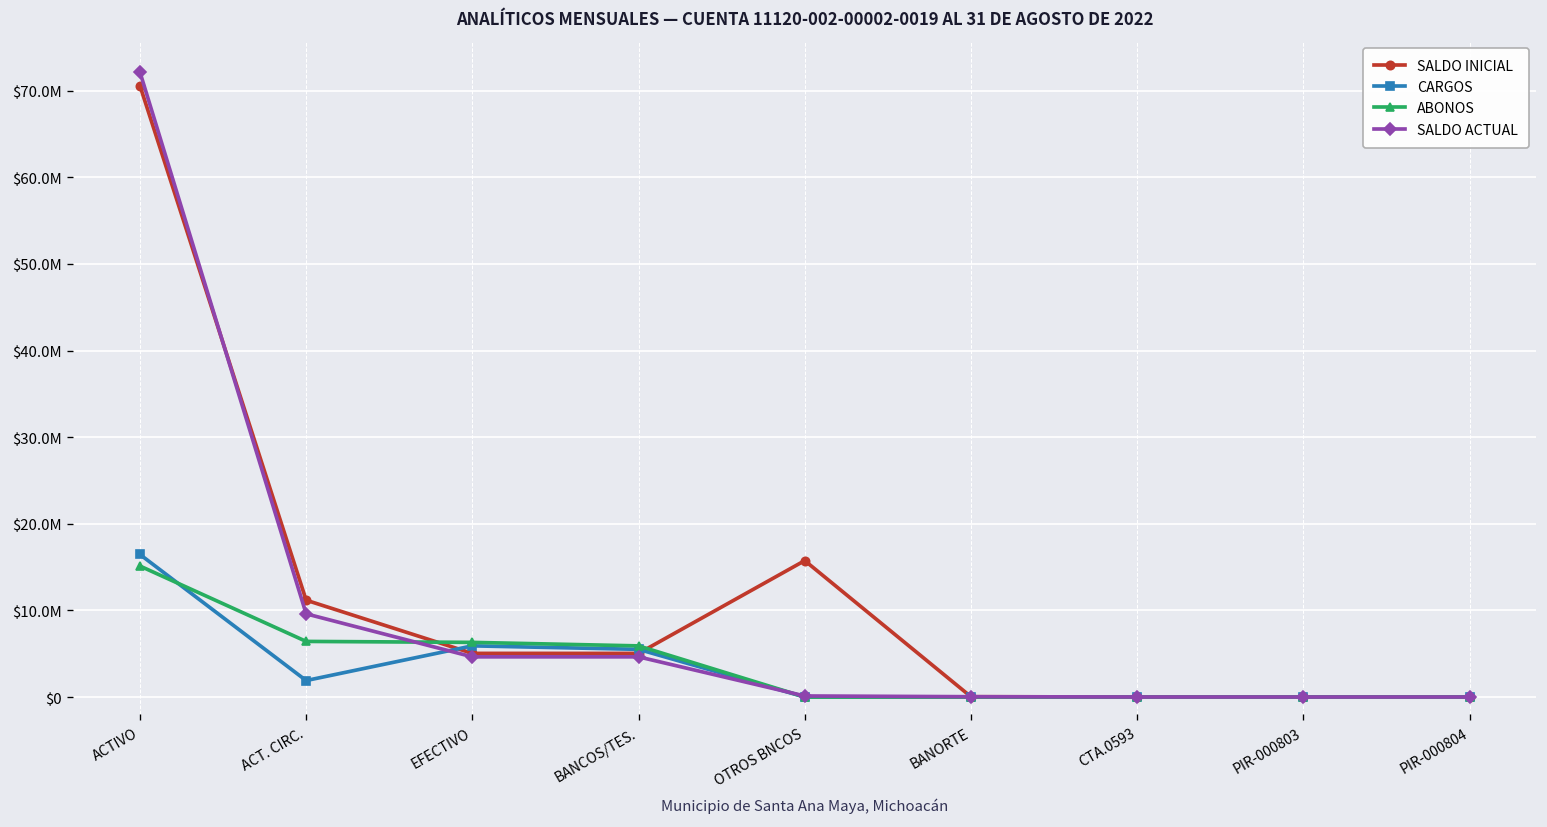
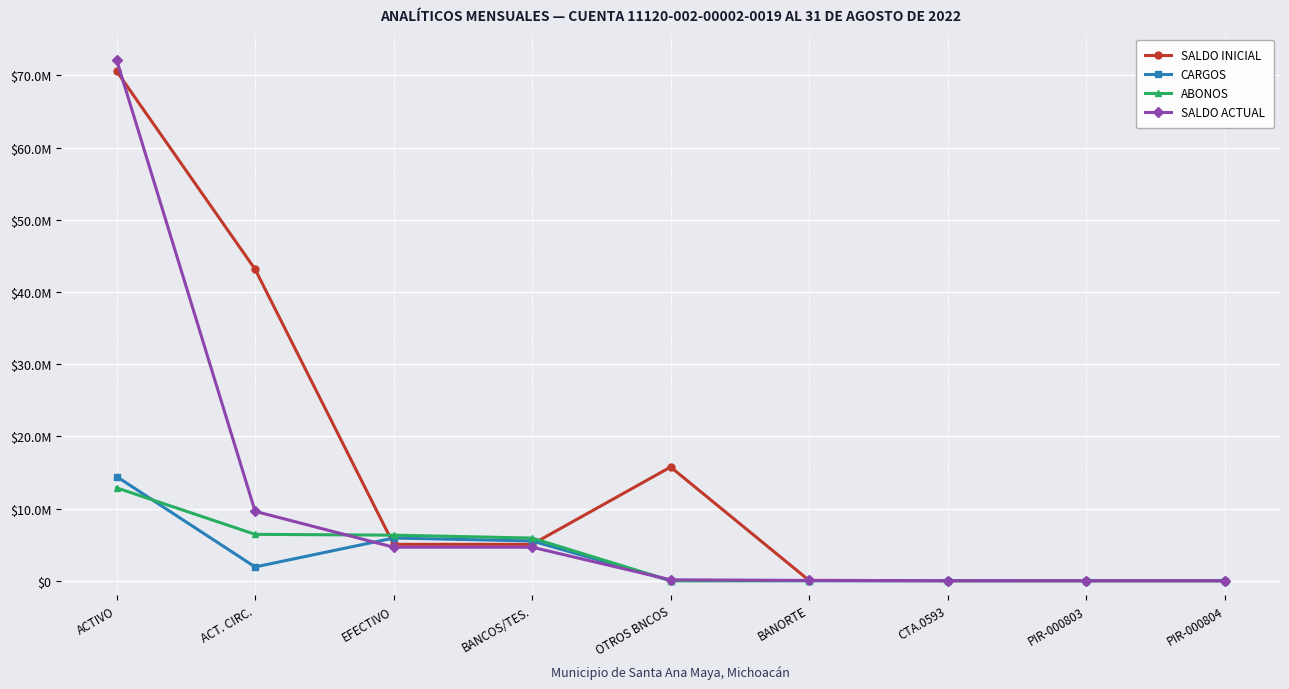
CARGOS, ACTIVO: $16000000 -> $14000000
ABONOS, ACTIVO: $15000000 -> $13000000
SALDO INICIAL, ACT. CIRC.: $11000000 -> $43000000
